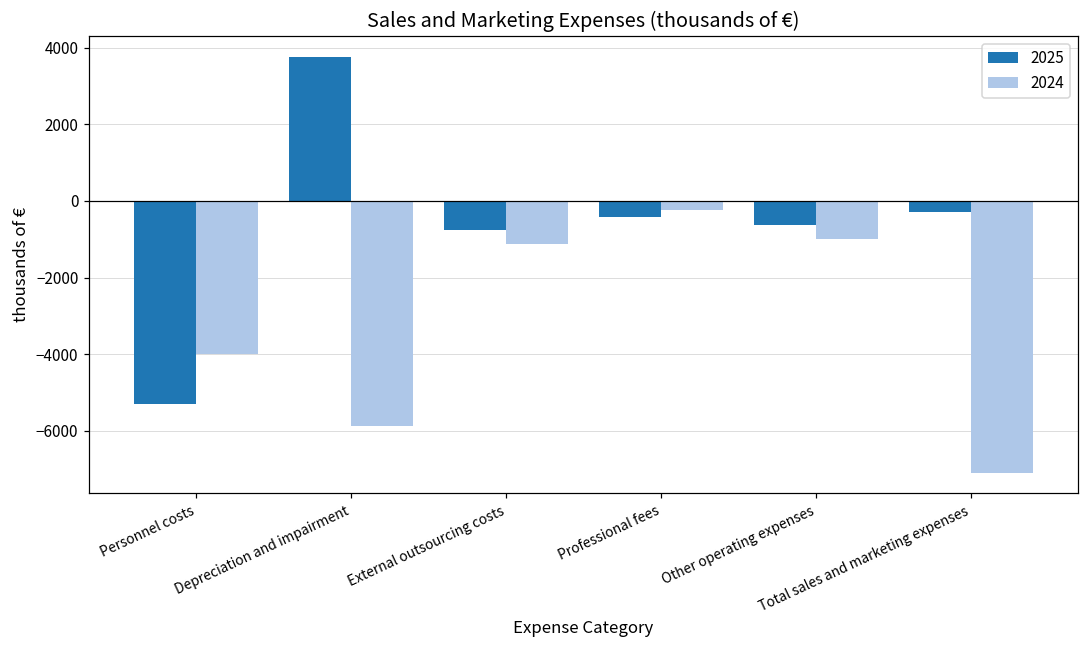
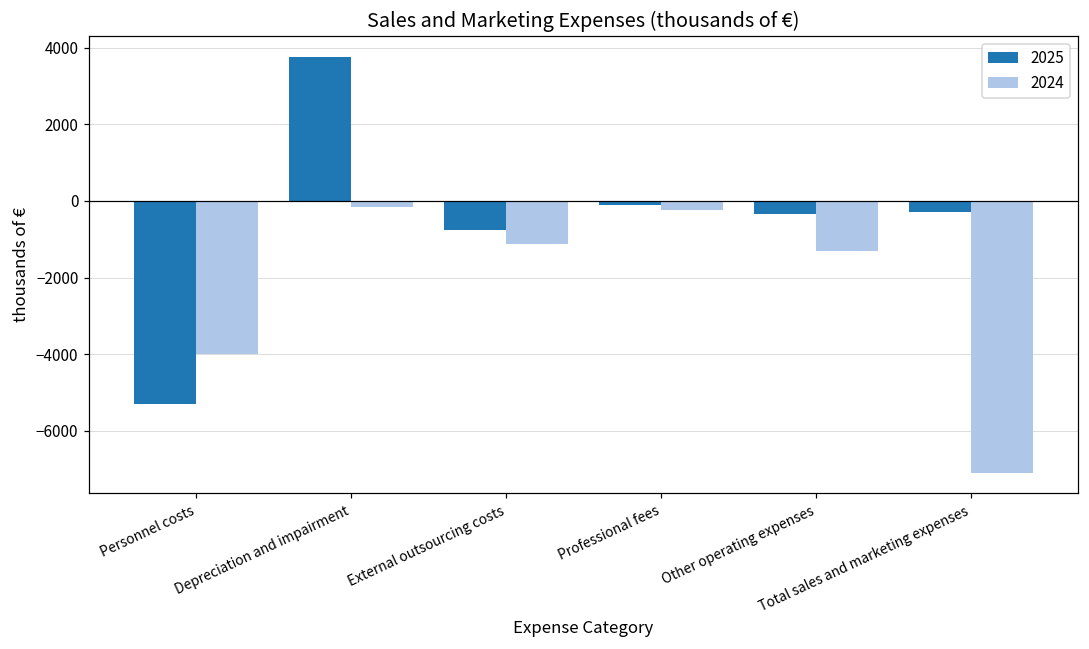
2024, Depreciation and impairment: -5900 -> -100
2025, Professional fees: -400 -> -100
2025, Other operating expenses: -600 -> -300
2024, Other operating expenses: -1000 -> -1300
